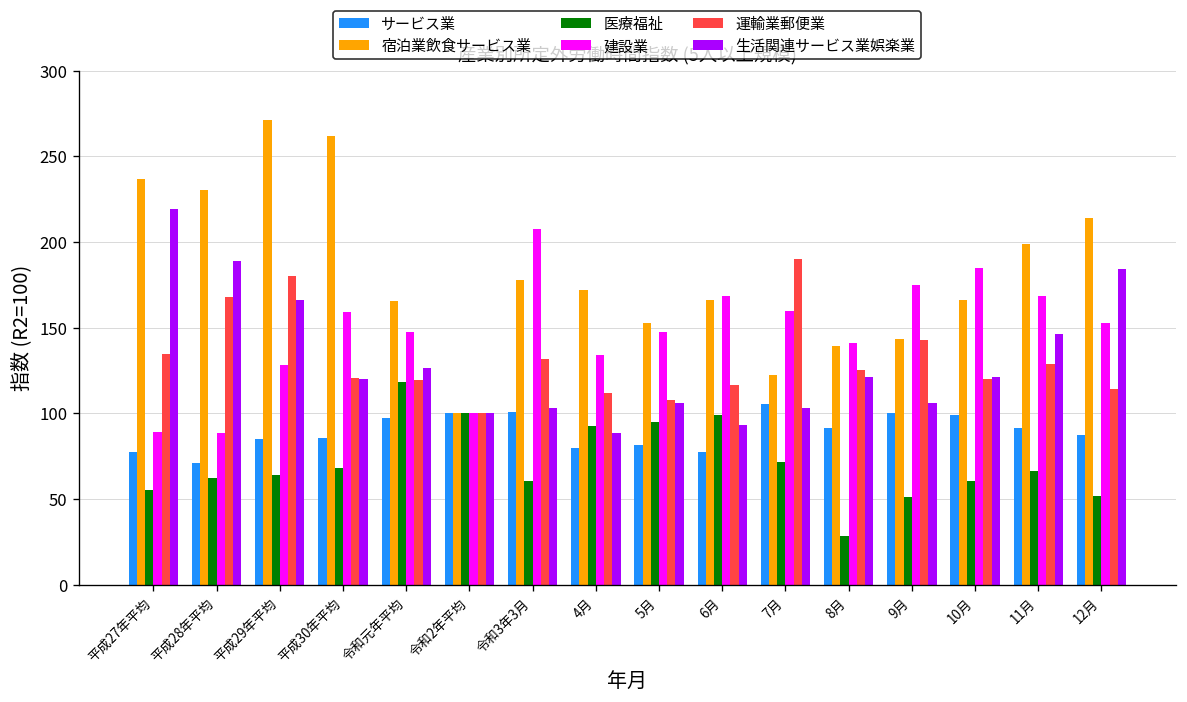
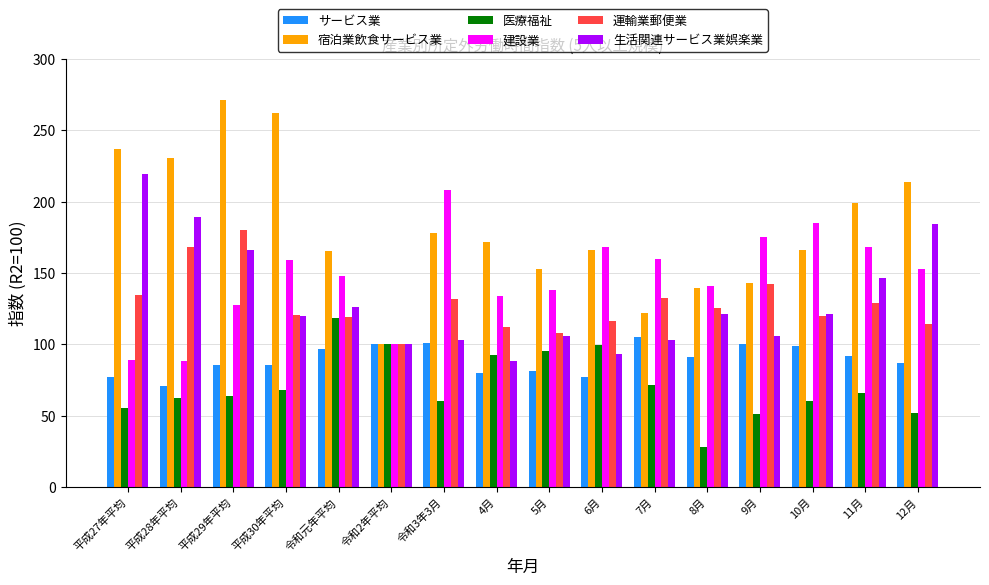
建設業, 5月: 147 -> 138
運輸業郵便業, 7月: 190 -> 133
